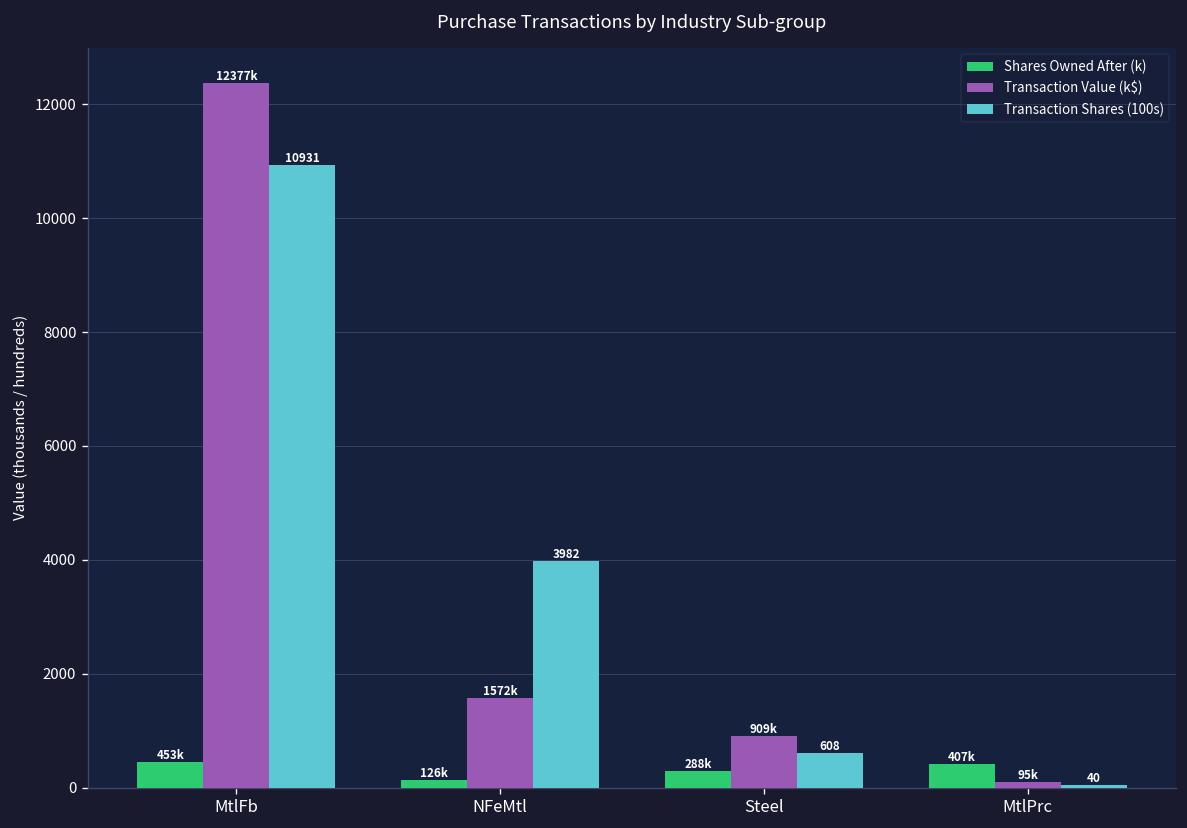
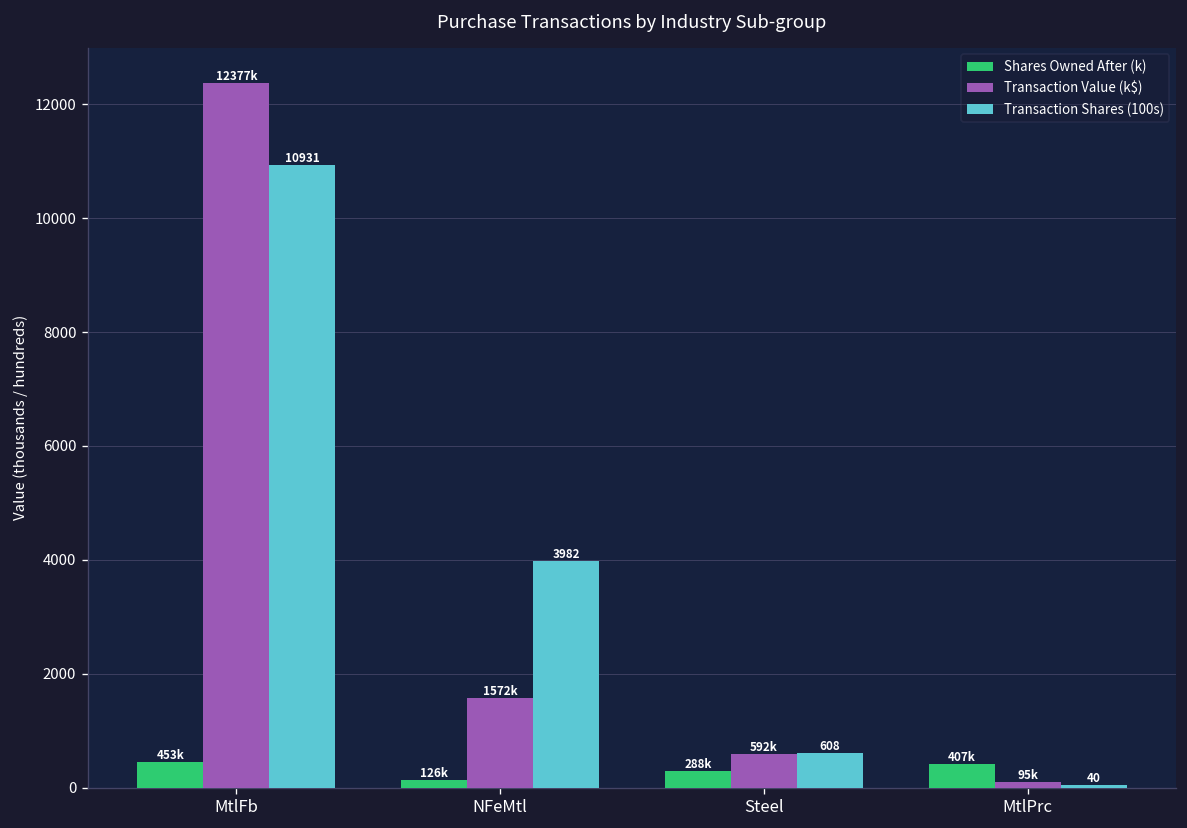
Transaction Value (k$), Steel: 909k -> 592k
